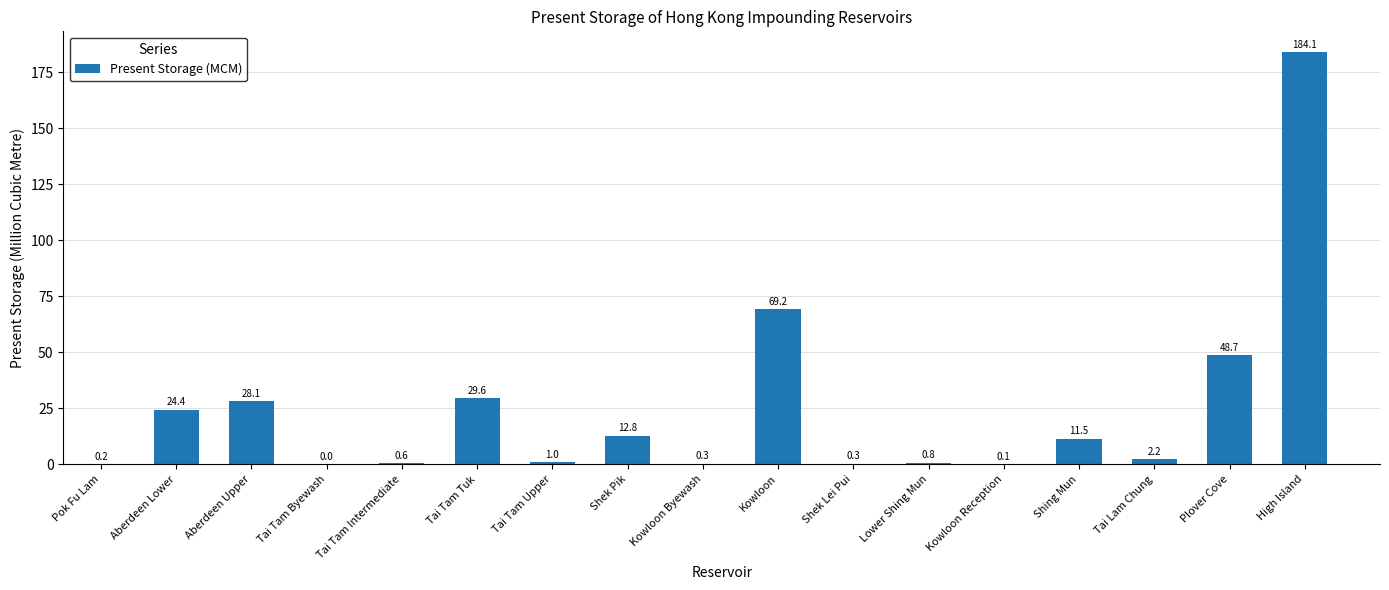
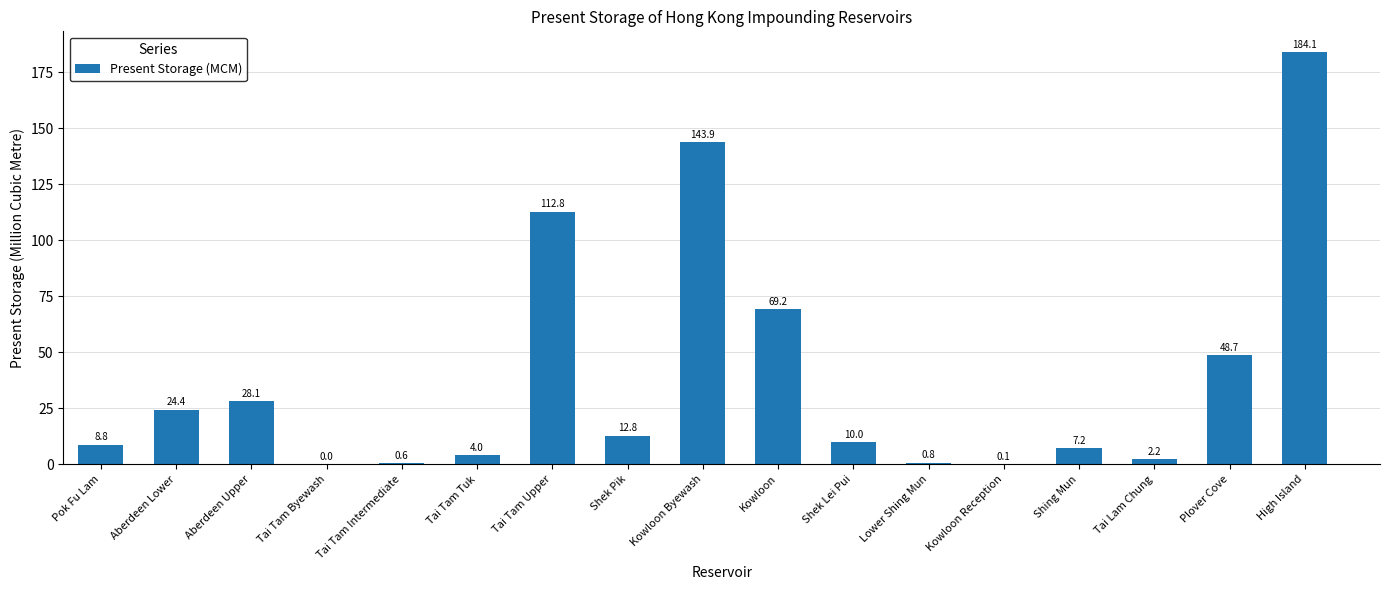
Pok Fu Lam: 0.2 -> 8.8
Tai Tam Tuk: 29.6 -> 4.0
Tai Tam Upper: 1.0 -> 112.8
Kowloon Byewash: 0.3 -> 143.9
Shek Lei Pui: 0.3 -> 10.0
Shing Mun: 11.5 -> 7.2
